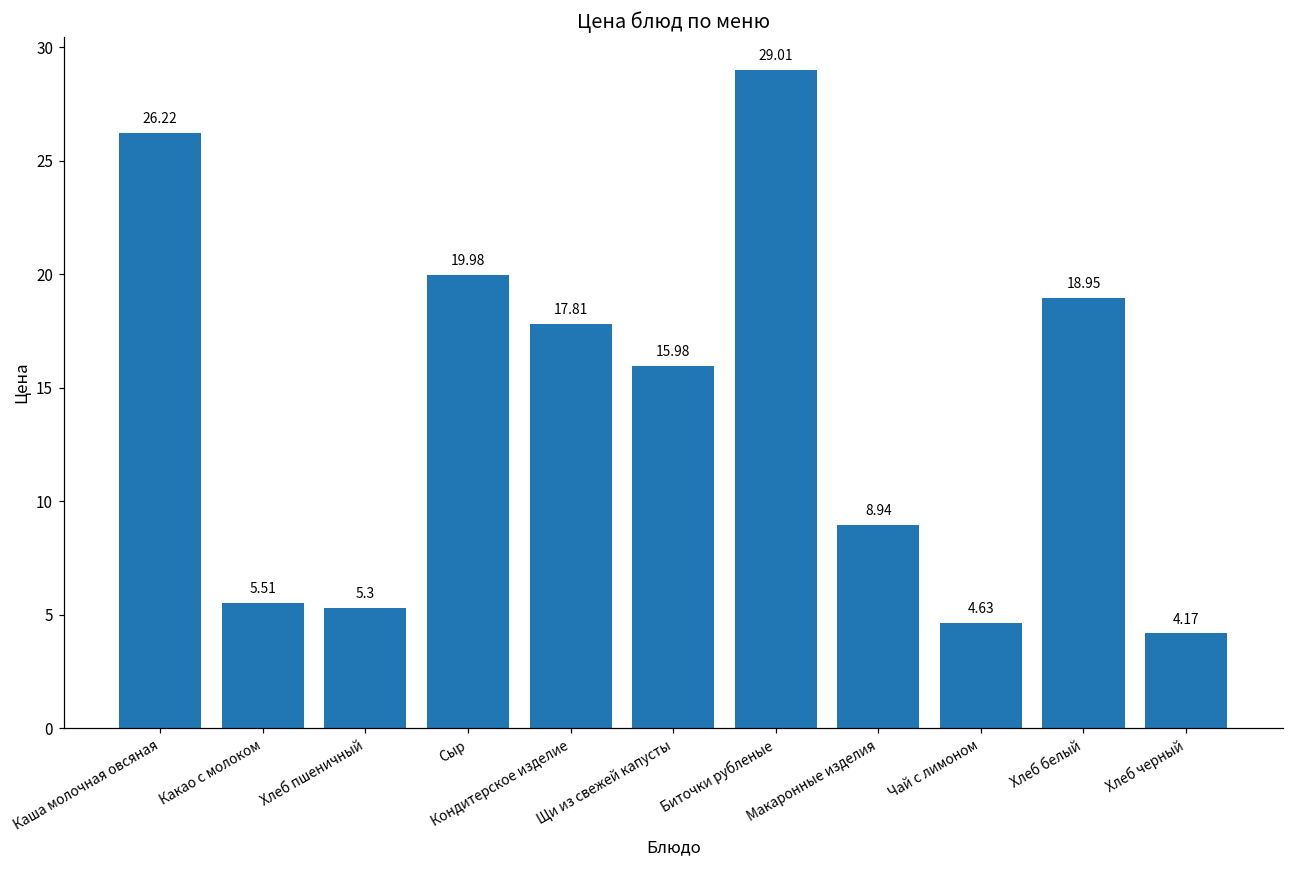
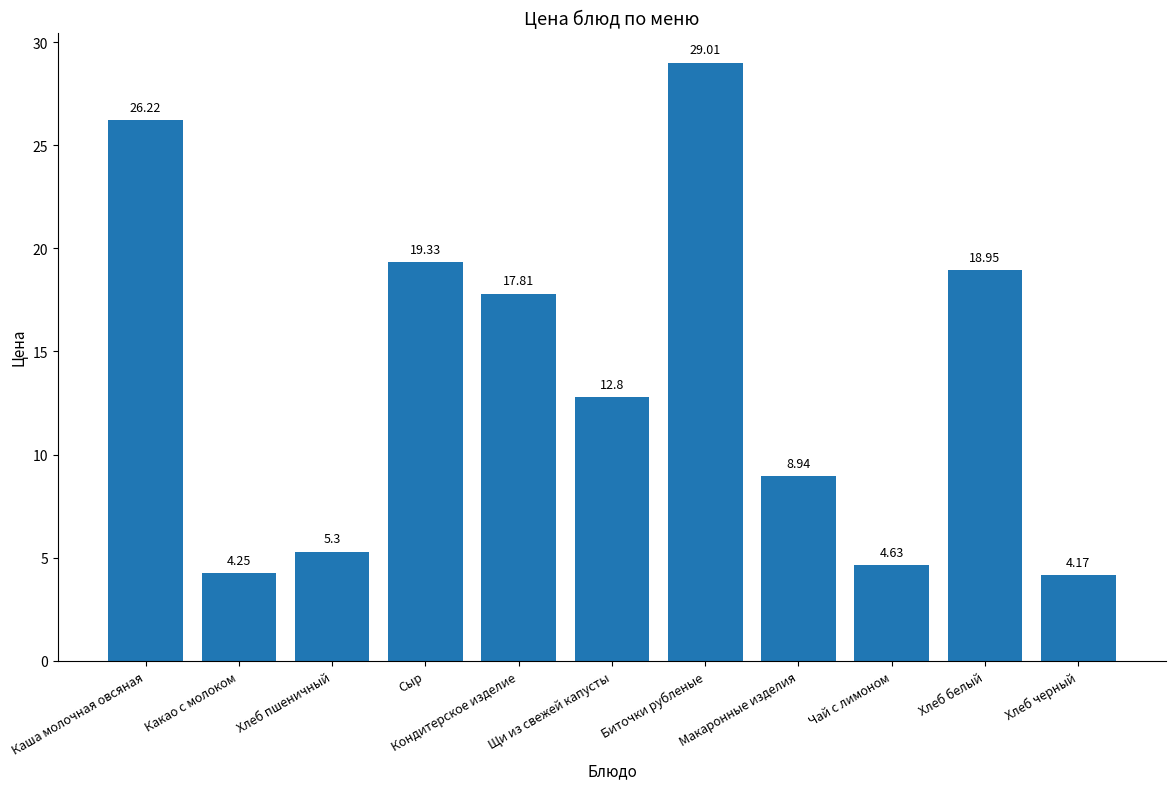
Какао с молоком: 5.51 -> 4.25
Сыр: 19.98 -> 19.33
Щи из свежей капусты: 15.98 -> 12.8
